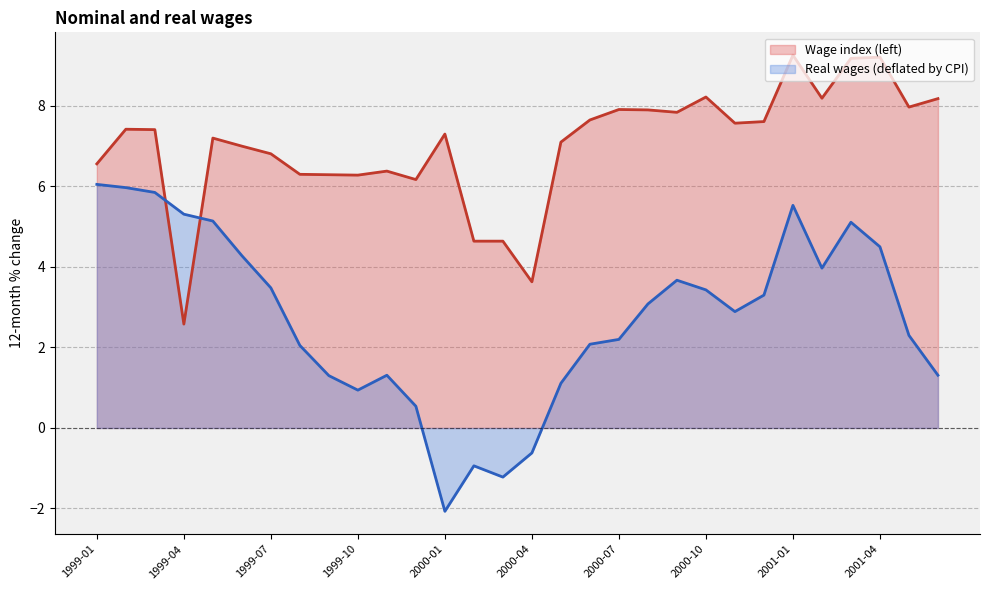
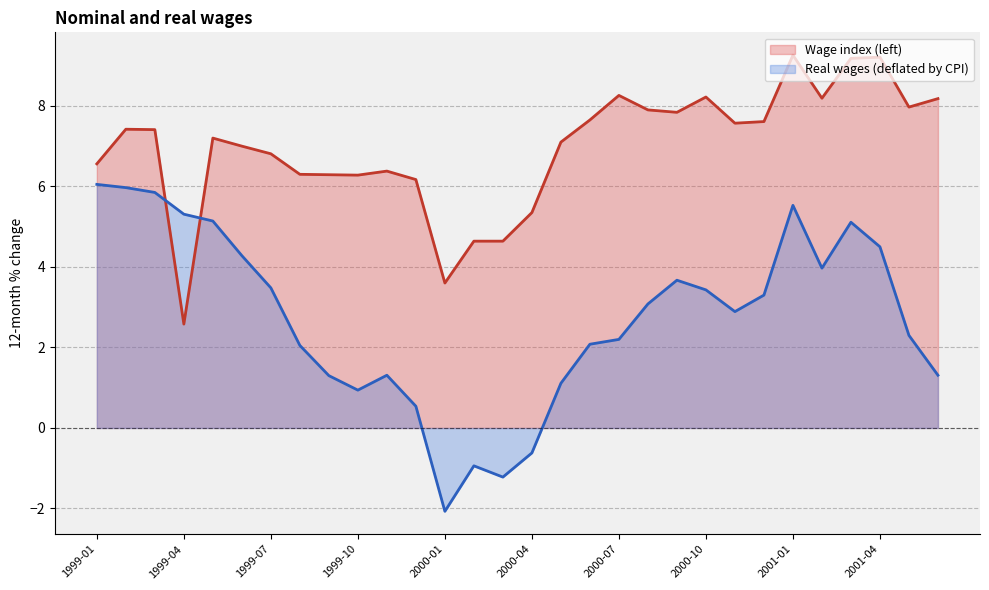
Wage index (left), 2000-01: 7.3 -> 3.6
Wage index (left), 2000-04: 3.6 -> 5.4
Wage index (left), 2000-07: 7.9 -> 8.3
